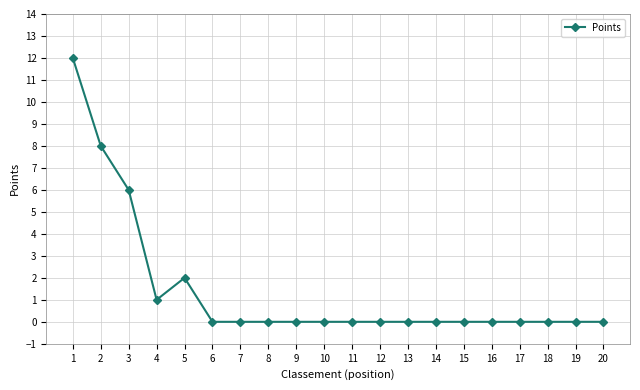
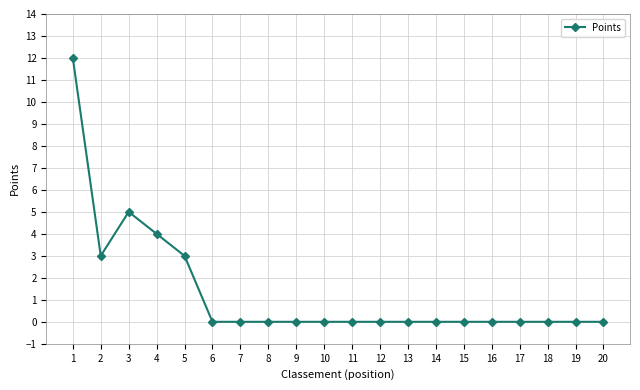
2: 8 -> 3
3: 6 -> 5
4: 1 -> 4
5: 2 -> 3
